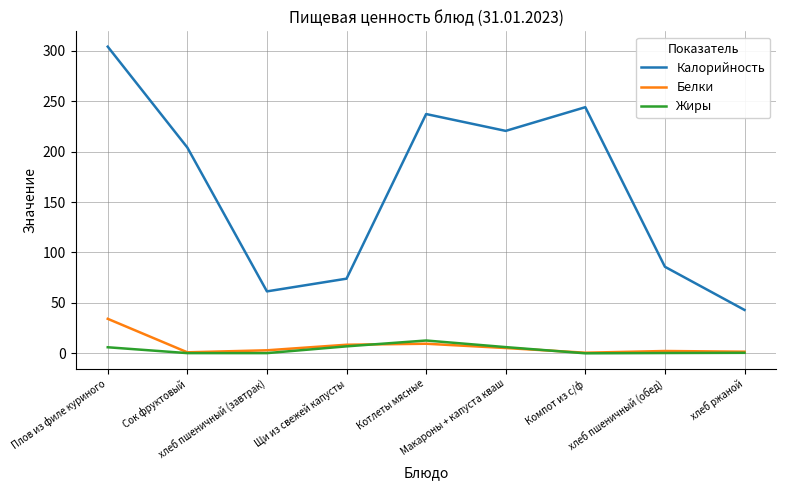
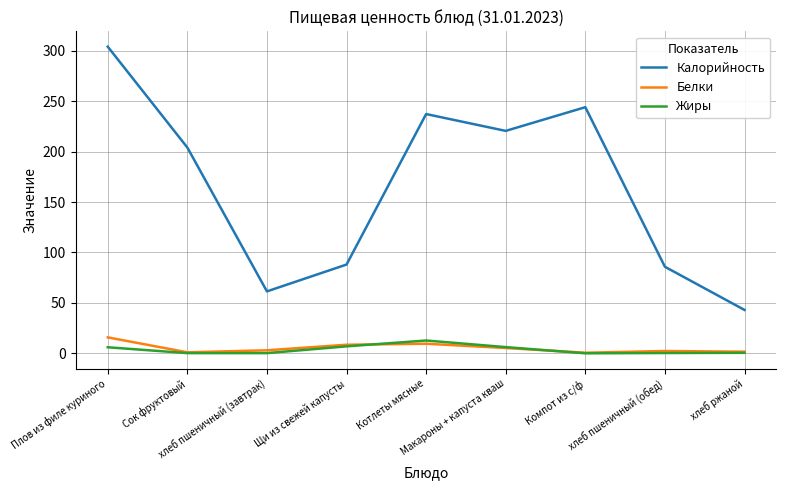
Белки, Плов из филе куриного: 34 -> 16
Калорийность, Щи из свежей капусты: 74 -> 88
